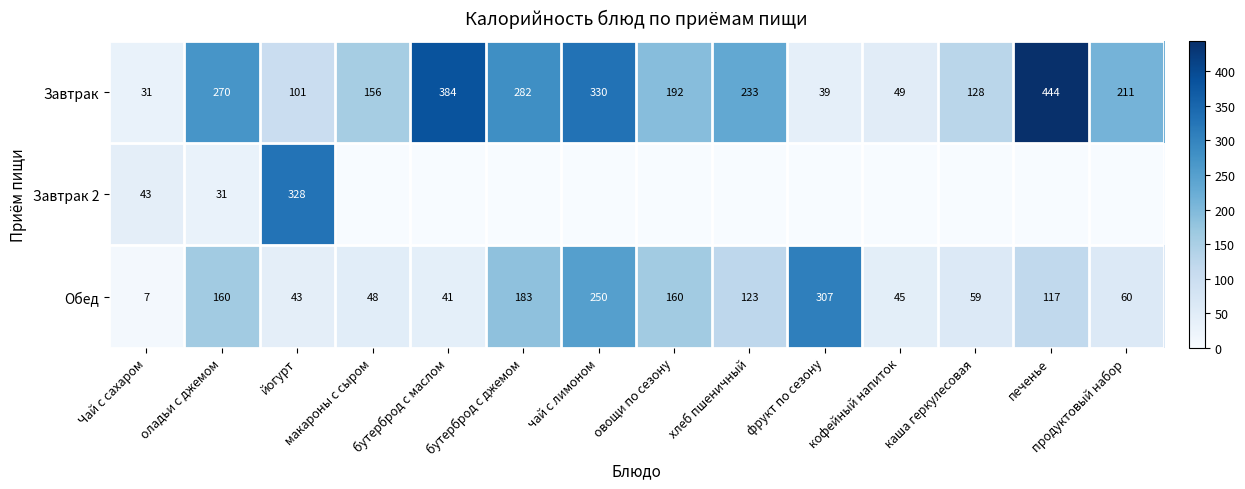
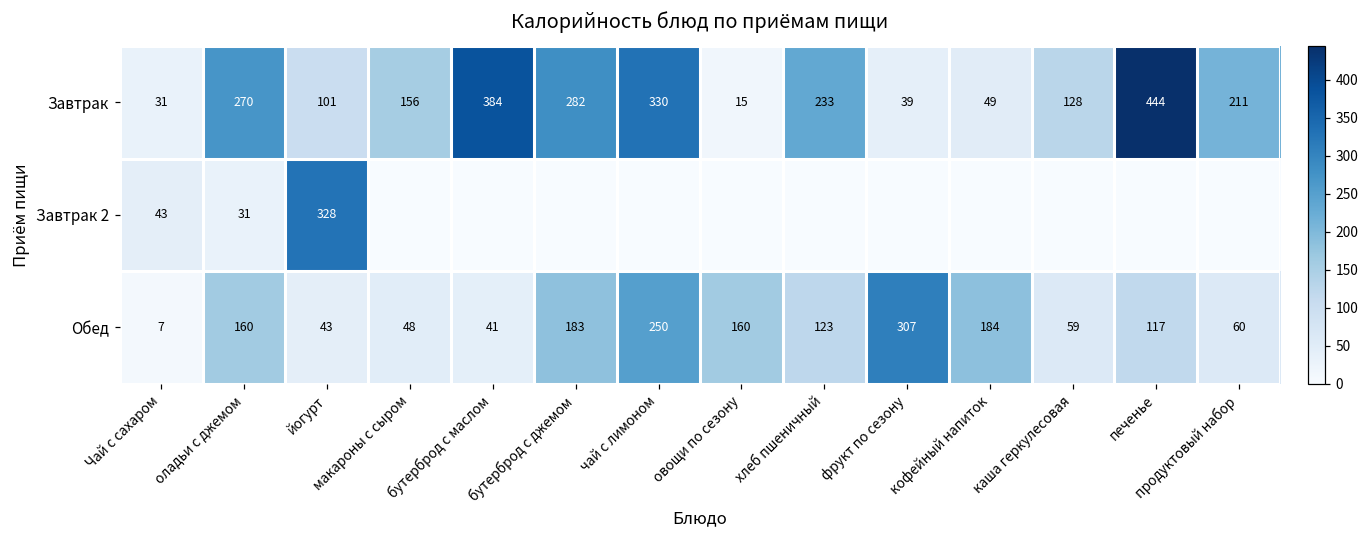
Завтрак, овощи по сезону: 192 -> 15
Обед, кофейный напиток: 45 -> 184
